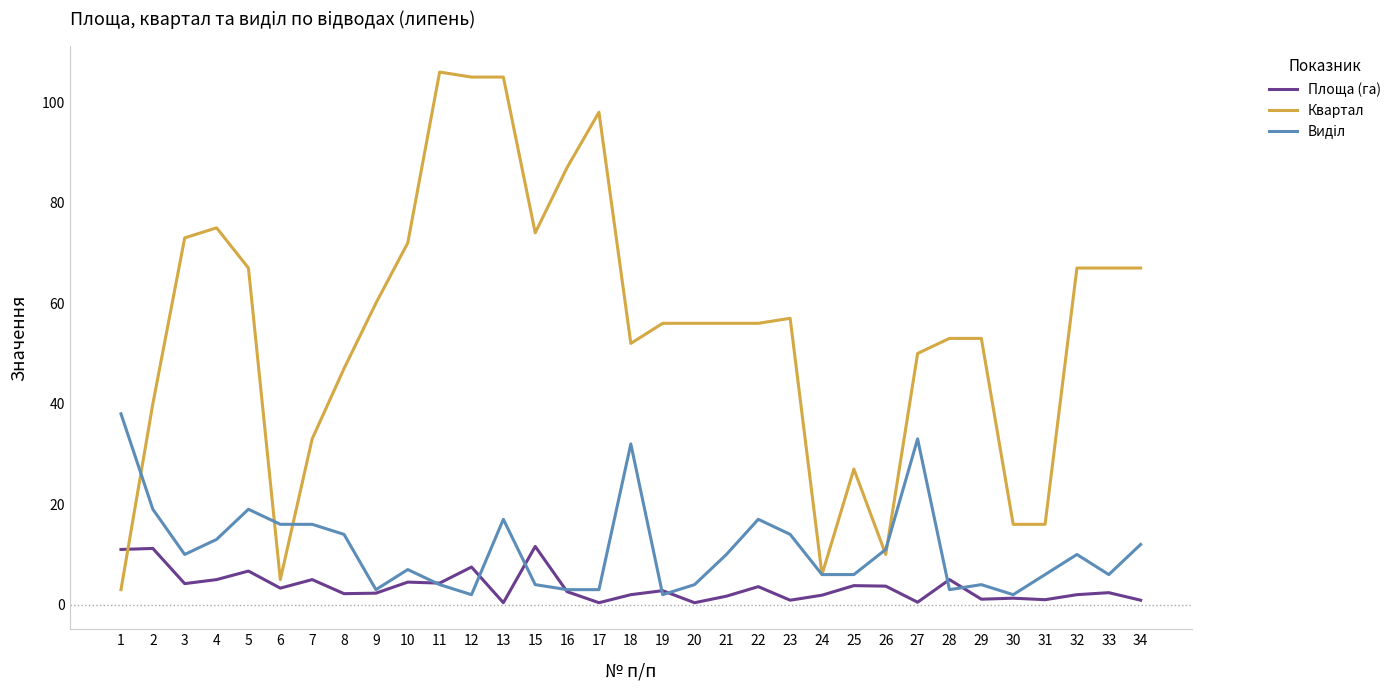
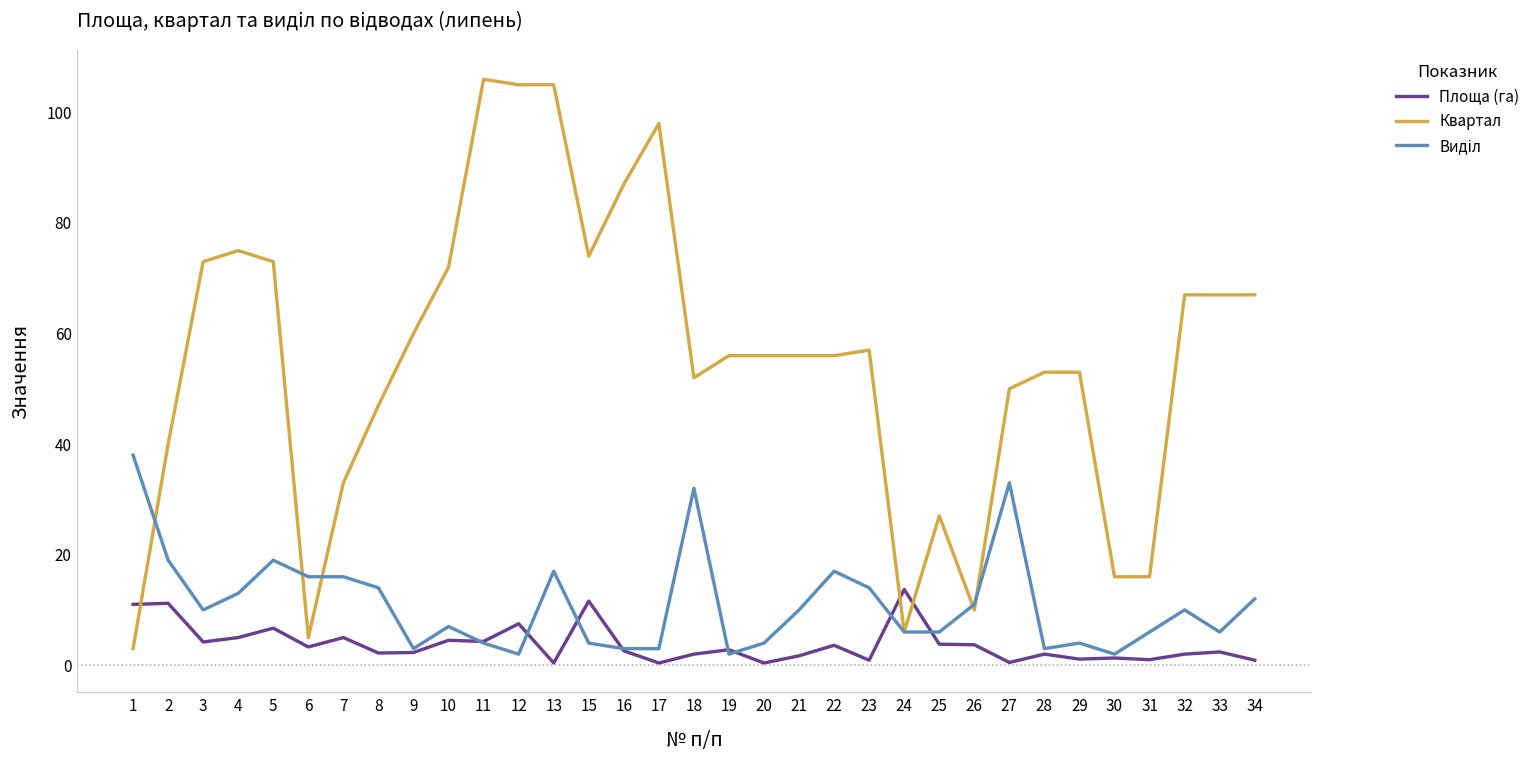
Квартал, 5: 67 -> 73
Площа (га), 24: 2 -> 14
Площа (га), 28: 5 -> 2
